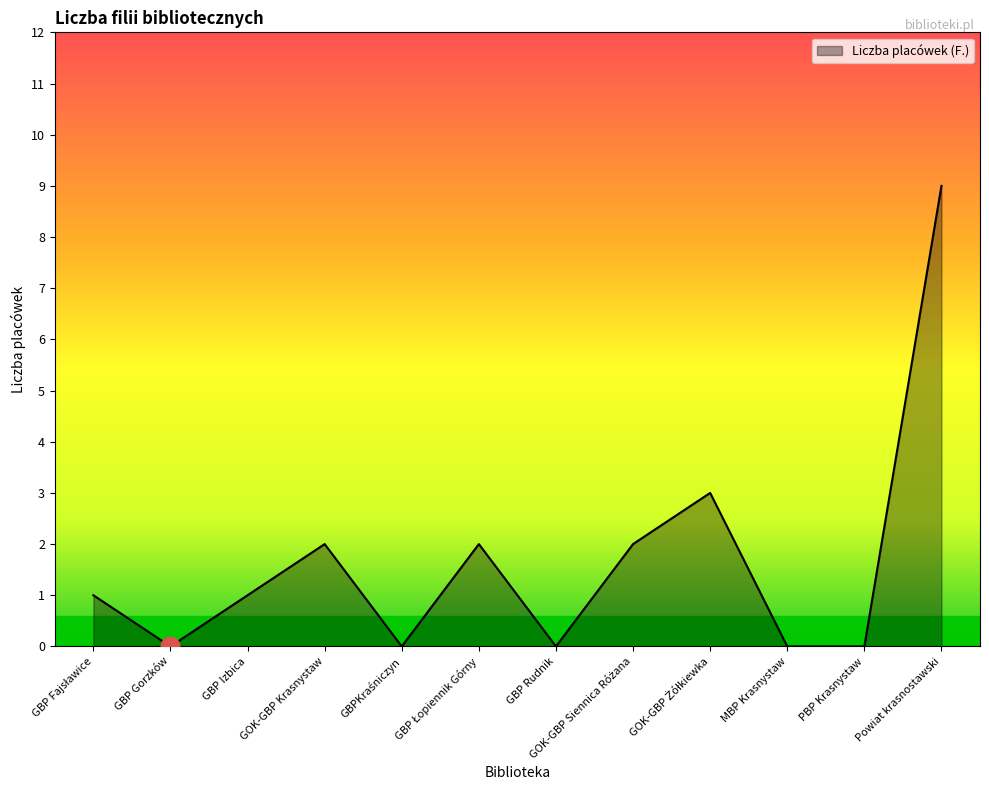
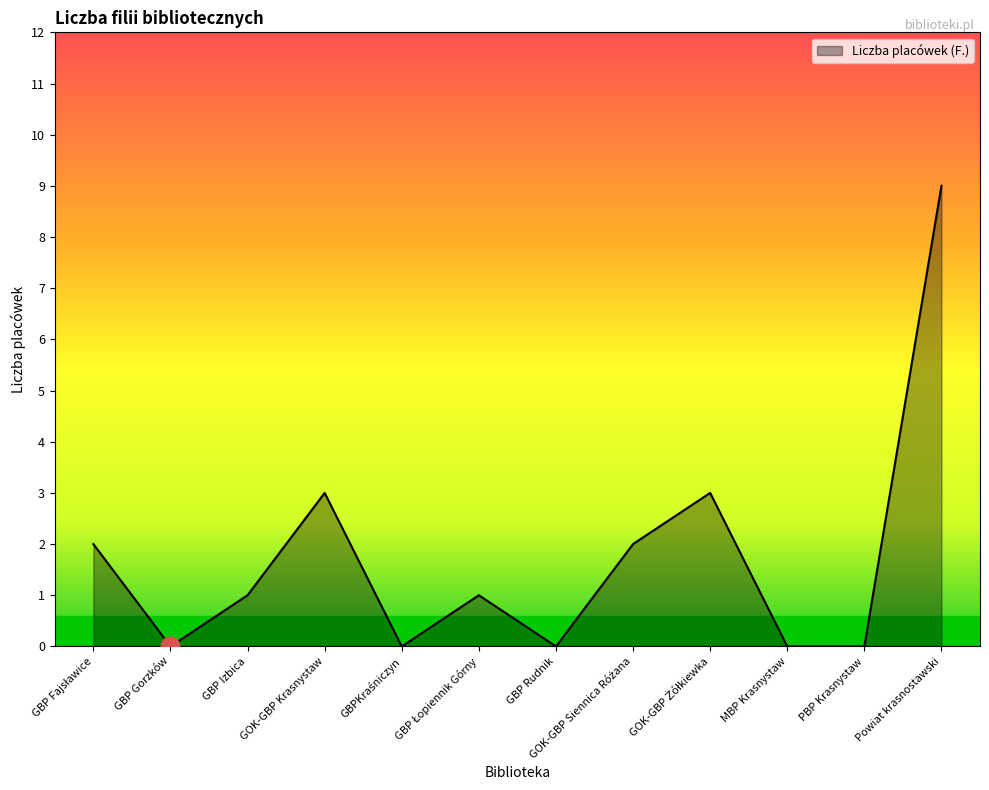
Liczba placówek (F.), GBP Fajsławice: 1 -> 2
Liczba placówek (F.), GOK-GBP Krasnystaw: 2 -> 3
Liczba placówek (F.), GBP Łopiennik Górny: 2 -> 1
